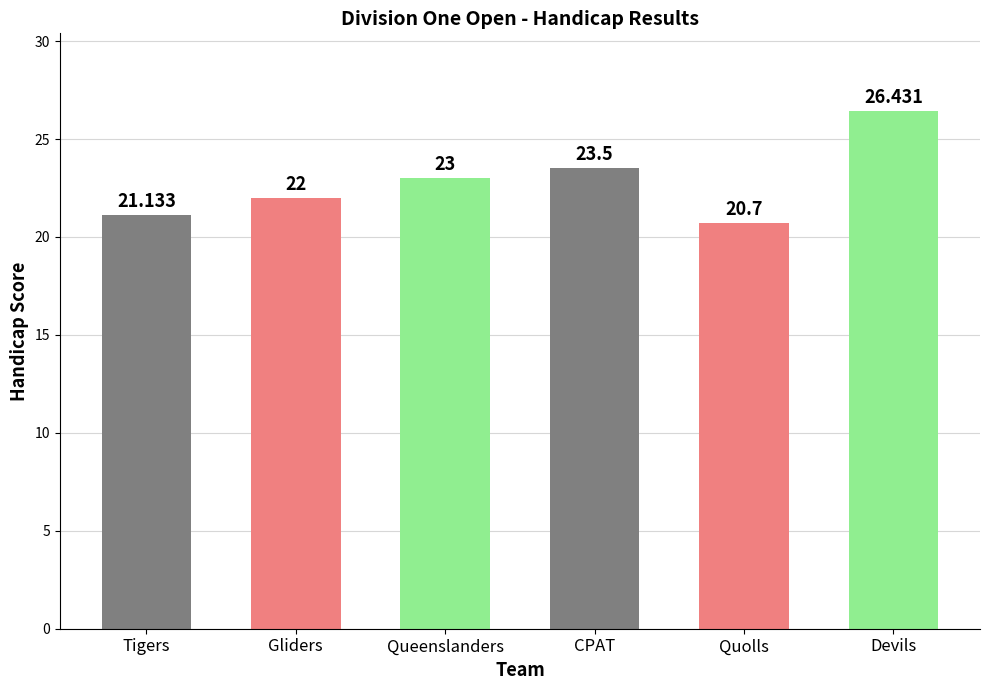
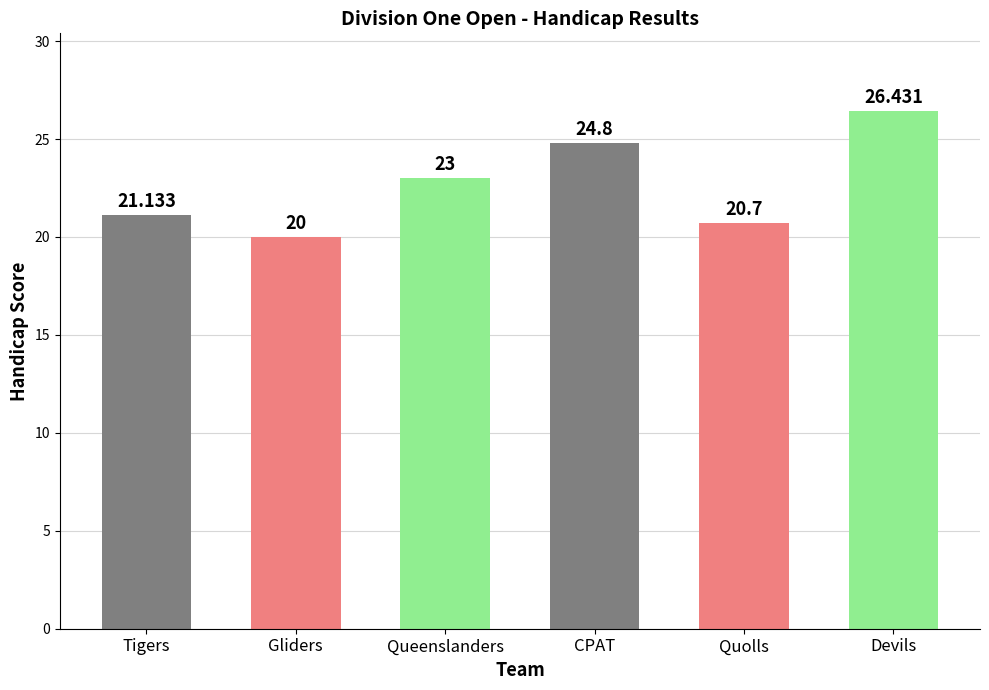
Gliders: 22 -> 20
CPAT: 23.5 -> 24.8
